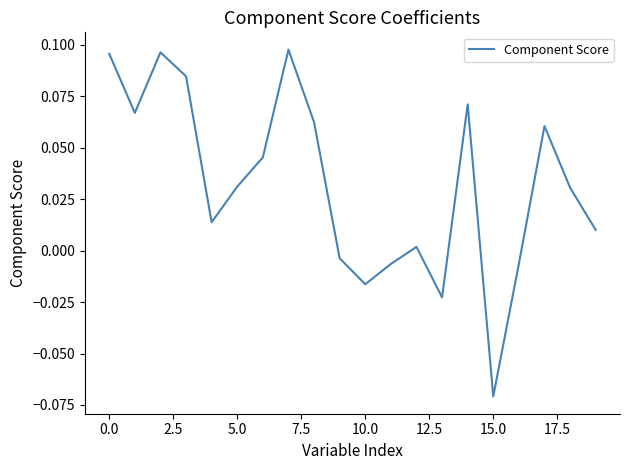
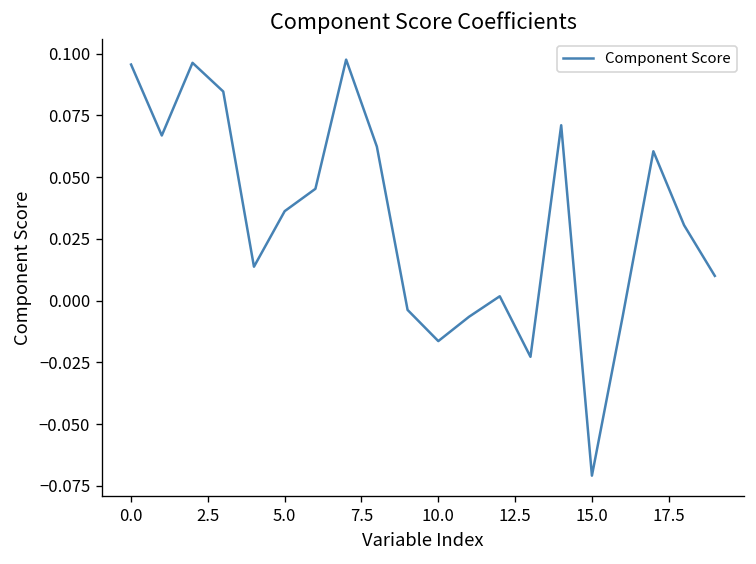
5.0: 0.031 -> 0.036
